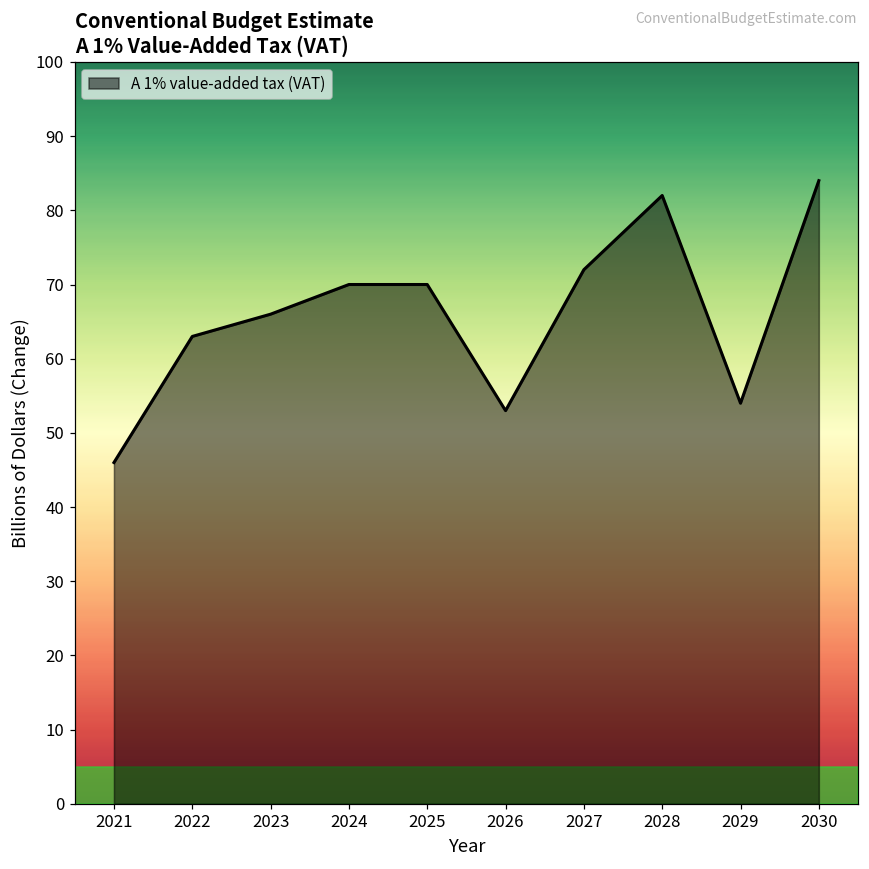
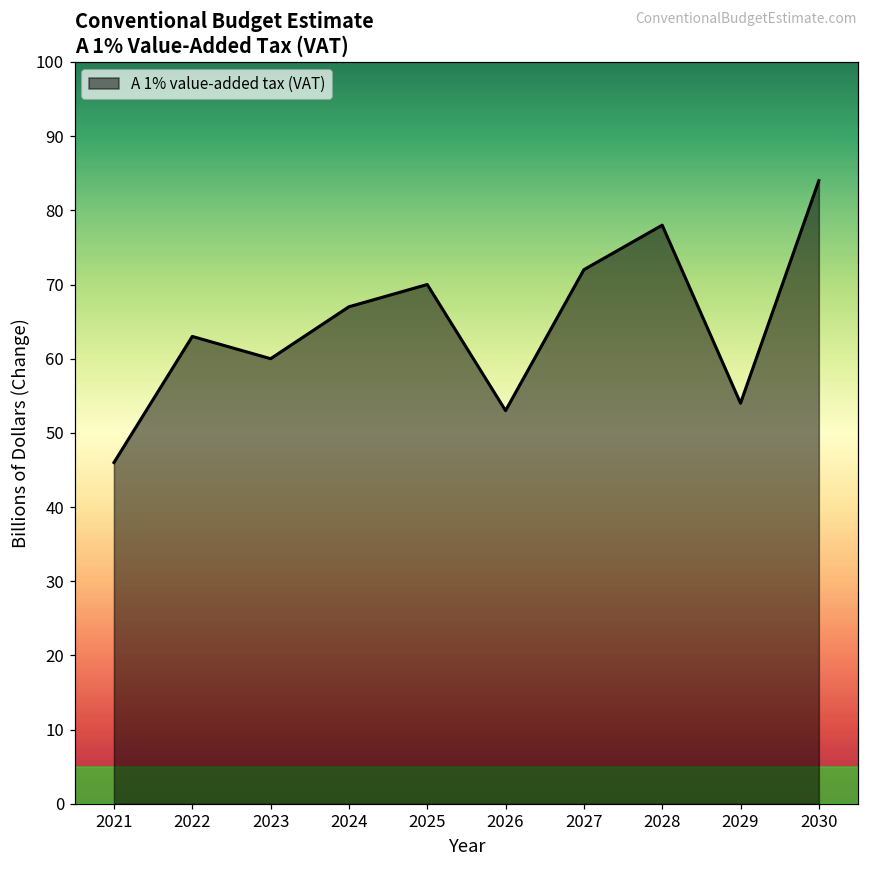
2023: 66 -> 60
2024: 70 -> 67
2028: 82 -> 78
